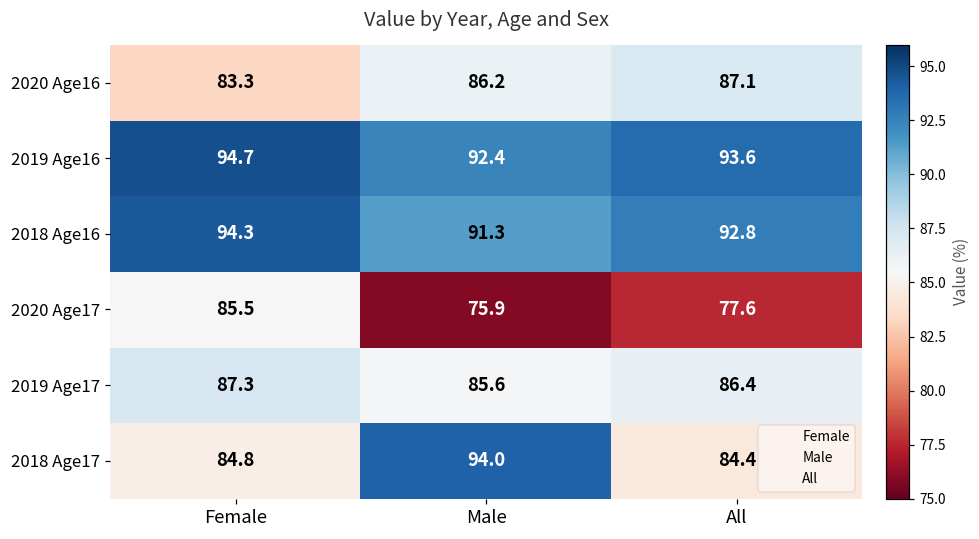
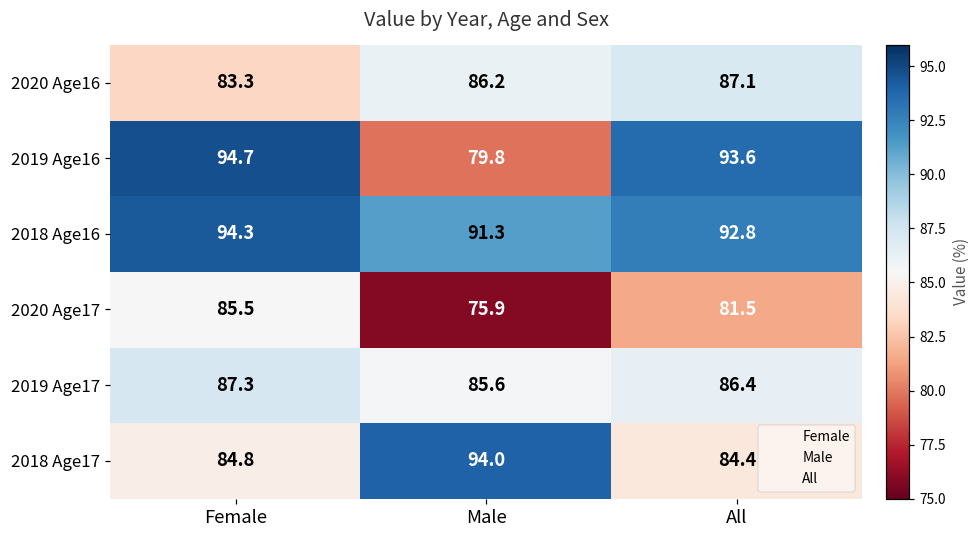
2019 Age16, Male: 92.4 -> 79.8
2020 Age17, All: 77.6 -> 81.5
